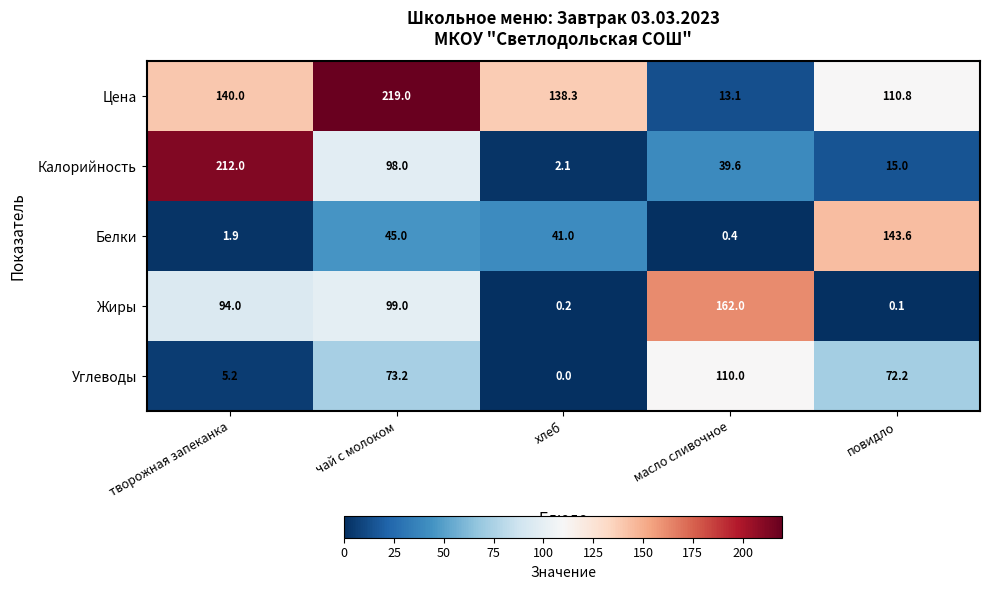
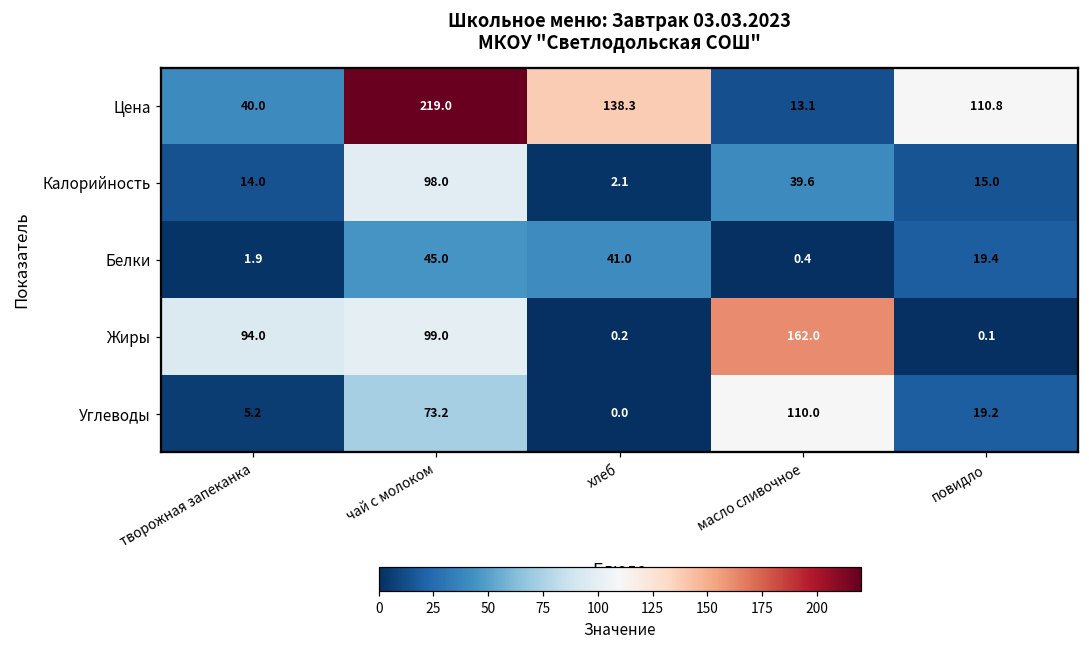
Цена, творожная запеканка: 140.0 -> 40.0
Калорийность, творожная запеканка: 212.0 -> 14.0
Белки, повидло: 143.6 -> 19.4
Углеводы, повидло: 72.2 -> 19.2
